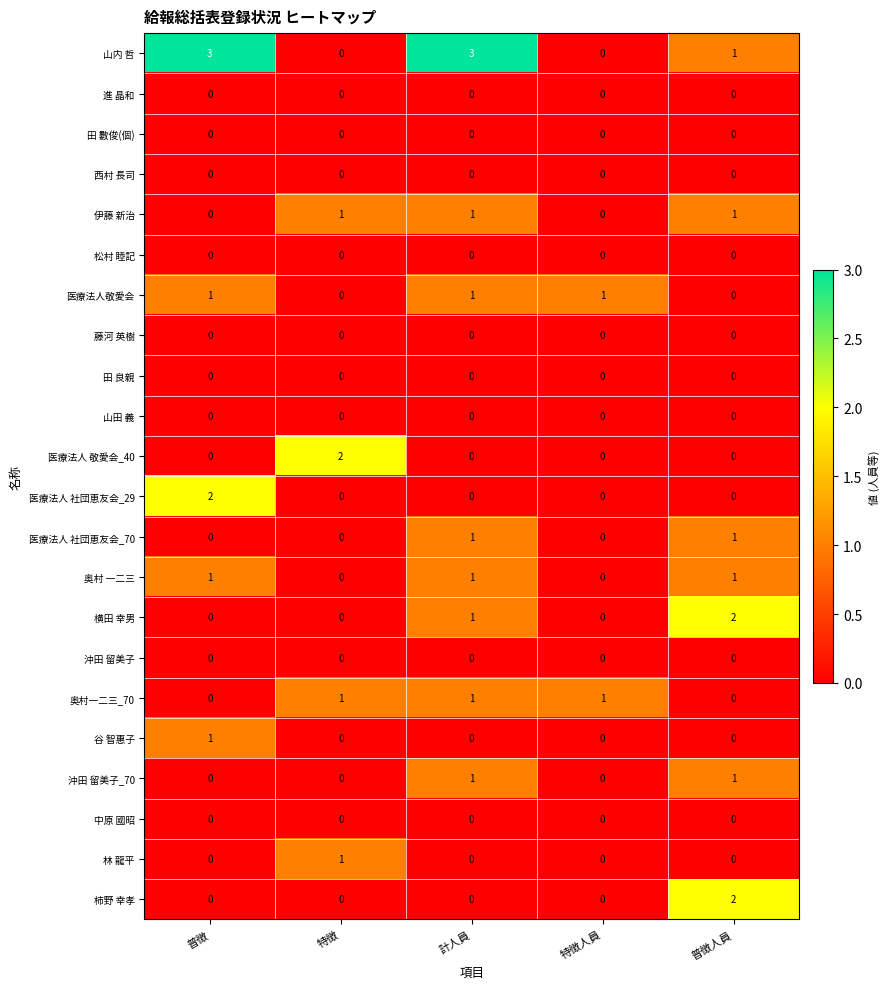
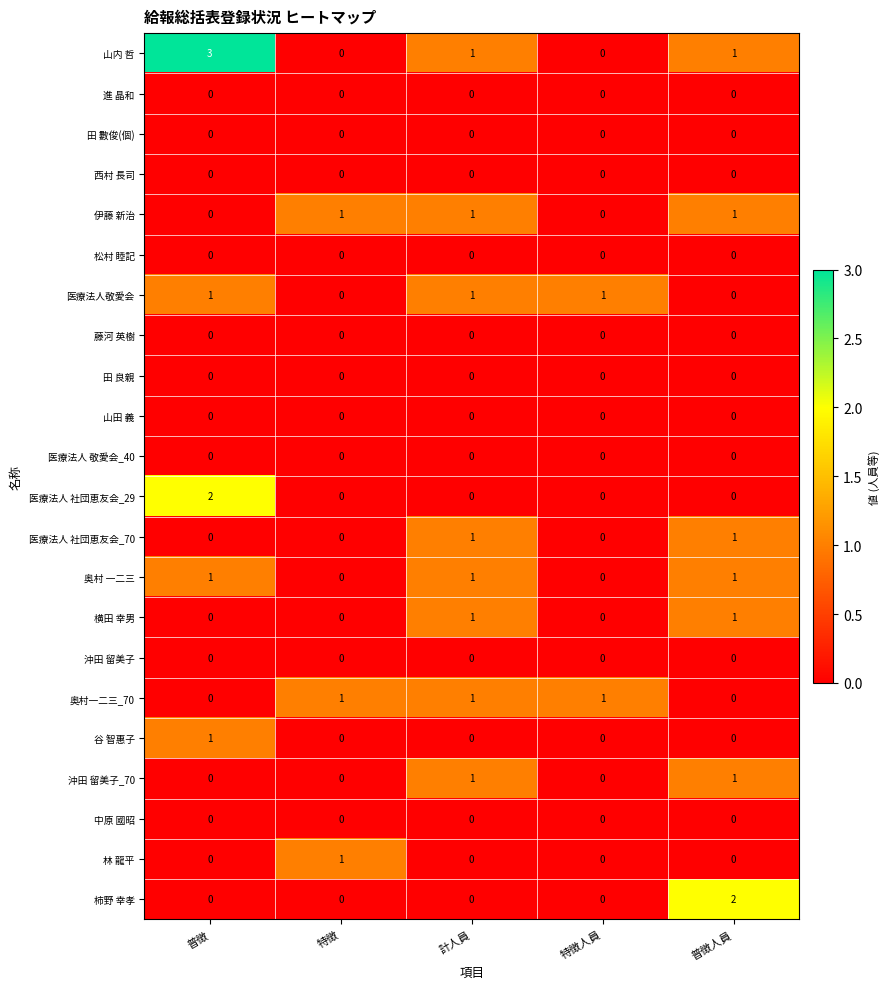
山内 哲, 計人員: 3 -> 1
医療法人 敬愛会_40, 特徴: 2 -> 0
横田 幸男, 普徴人員: 2 -> 1
